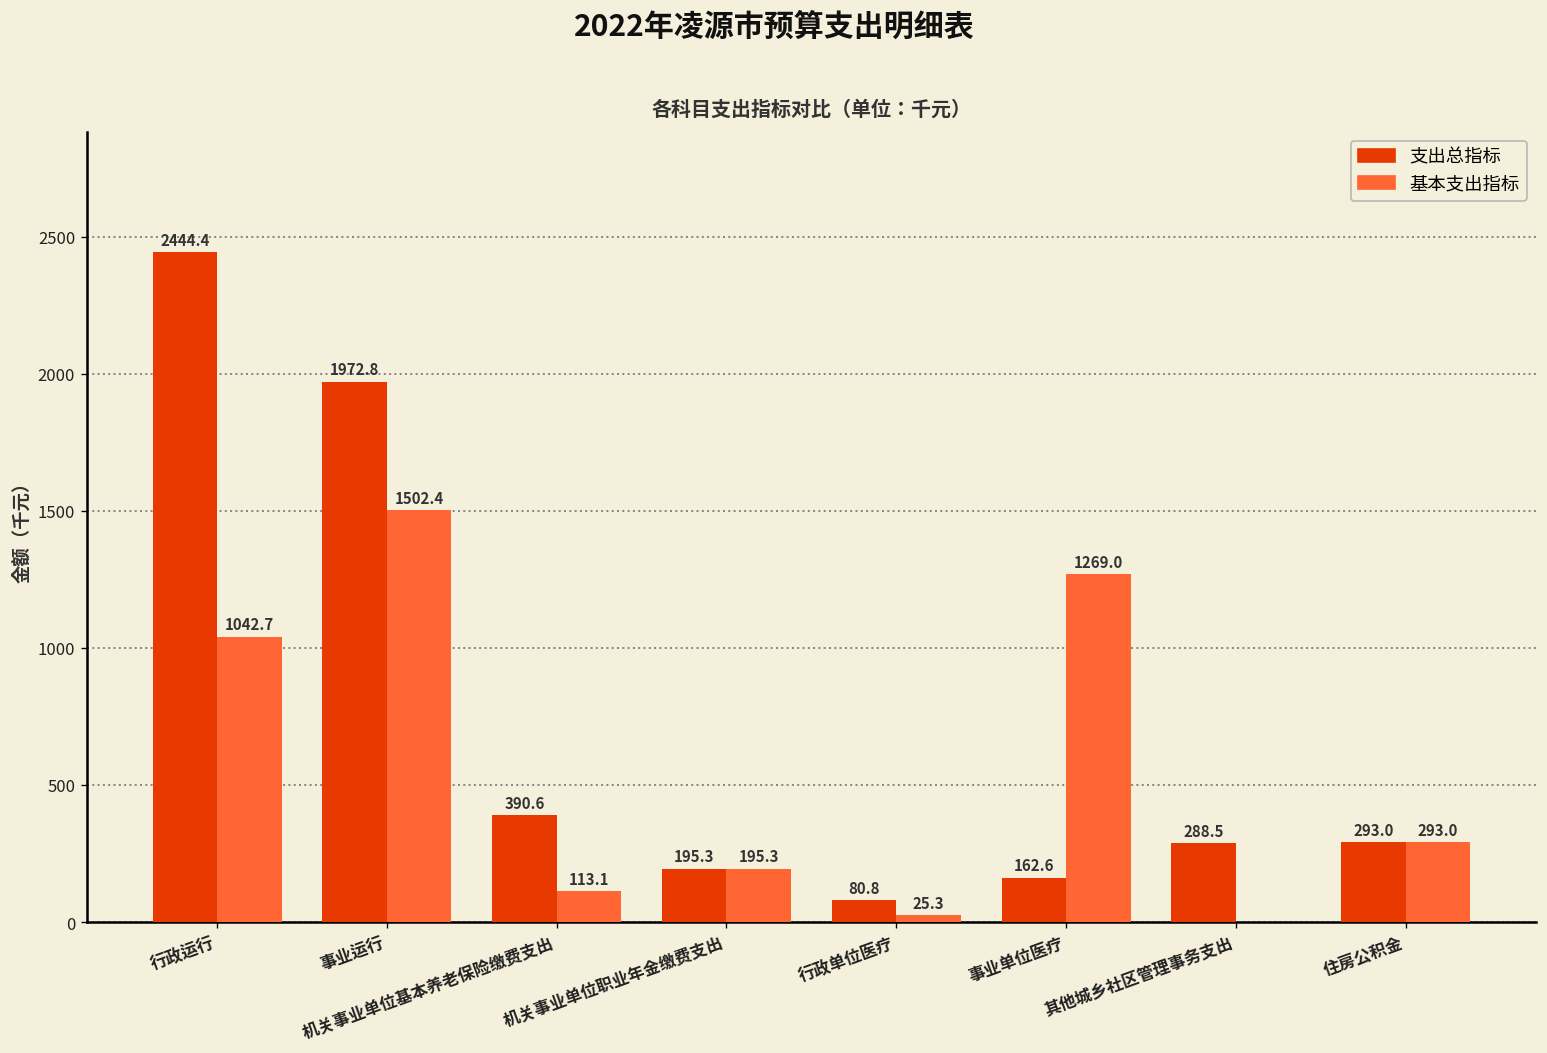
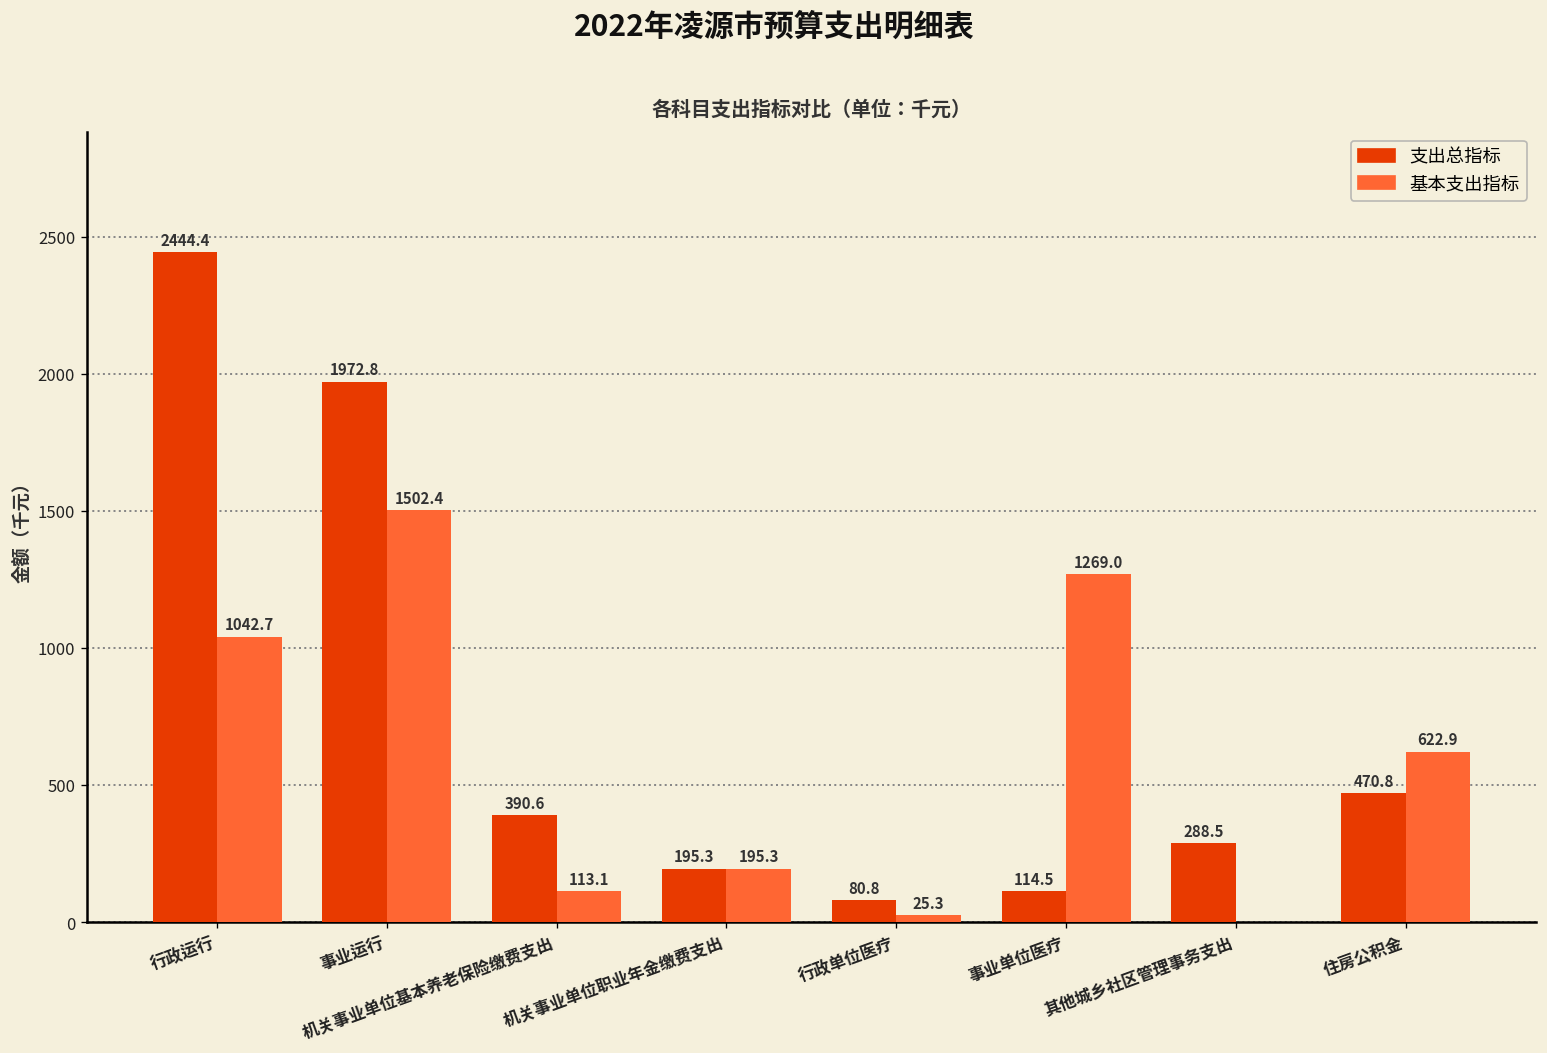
支出总指标, 事业单位医疗: 162.6 -> 114.5
支出总指标, 住房公积金: 293.0 -> 470.8
基本支出指标, 住房公积金: 293.0 -> 622.9
